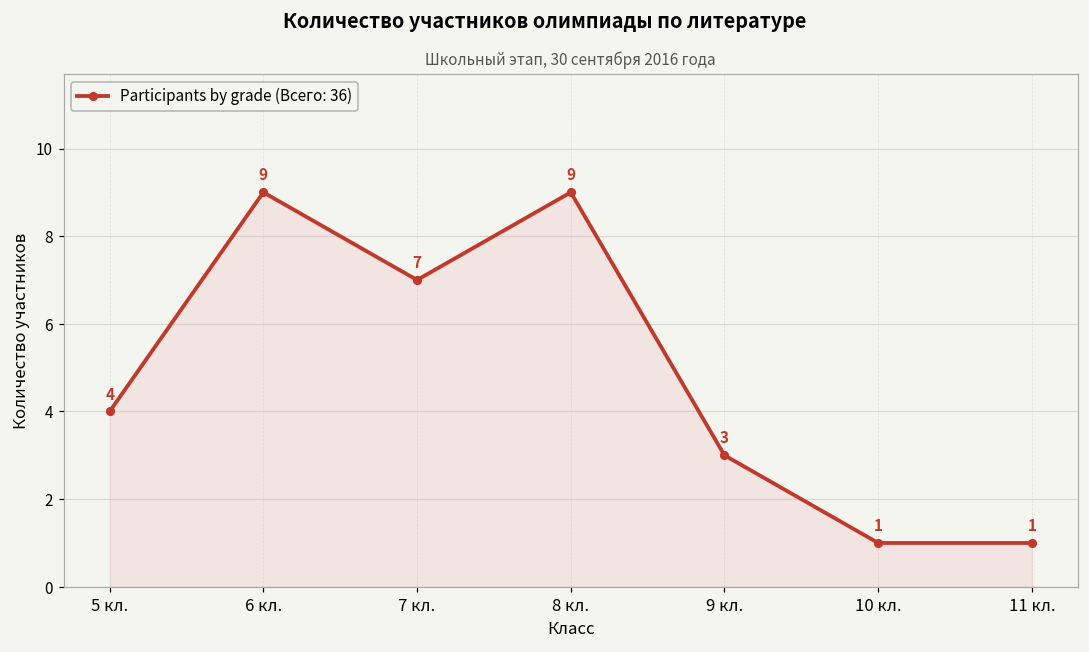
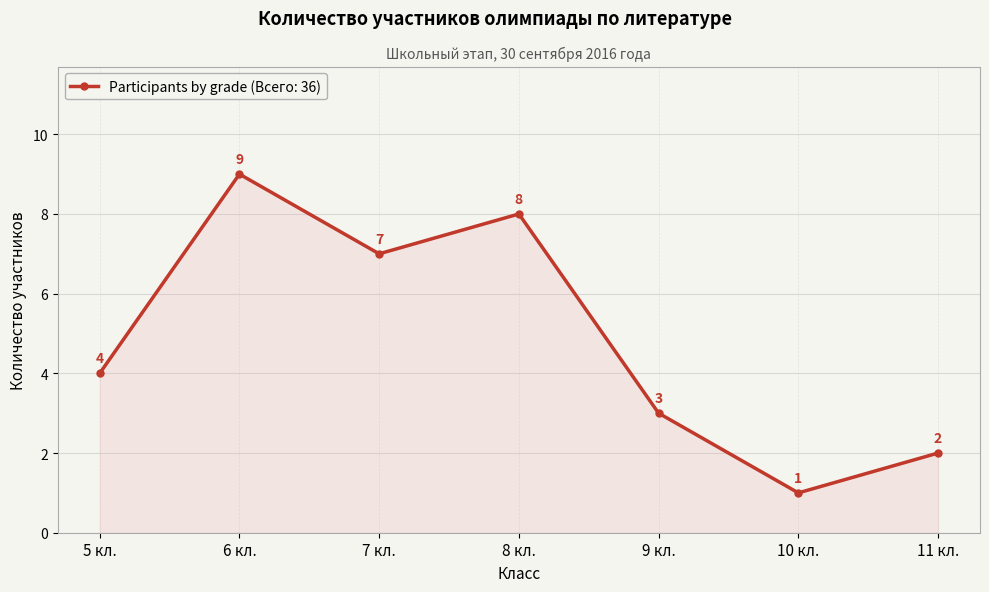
8 кл.: 9 -> 8
11 кл.: 1 -> 2
